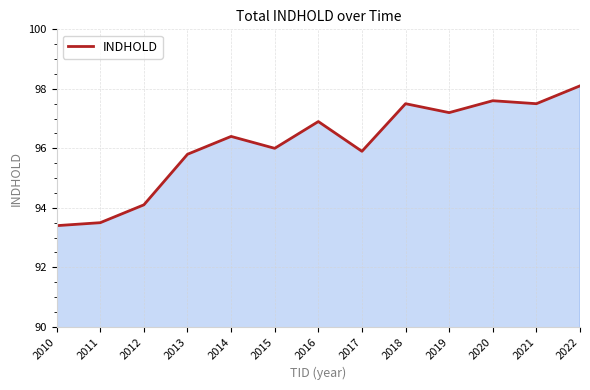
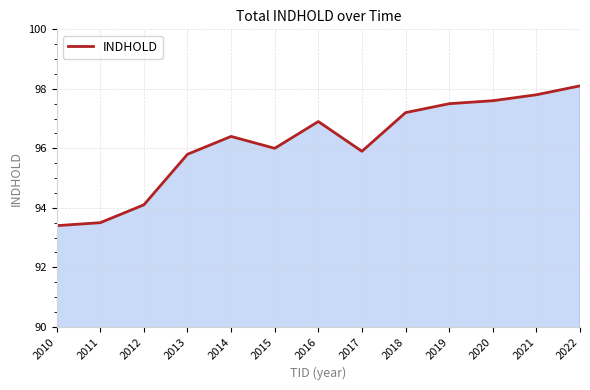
2018: 97.5 -> 97.2
2019: 97.2 -> 97.5
2021: 97.5 -> 97.8
